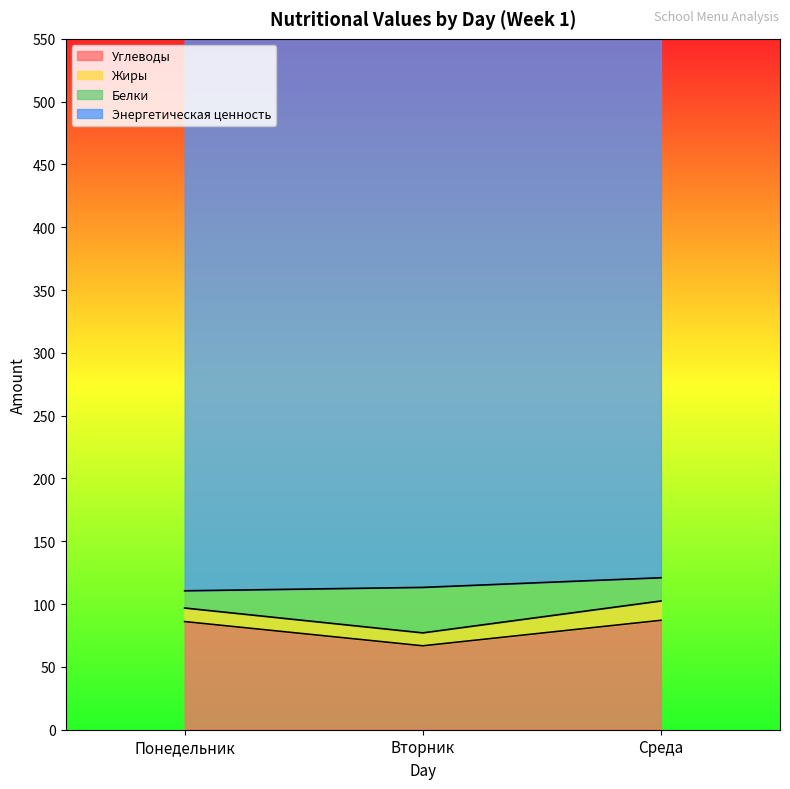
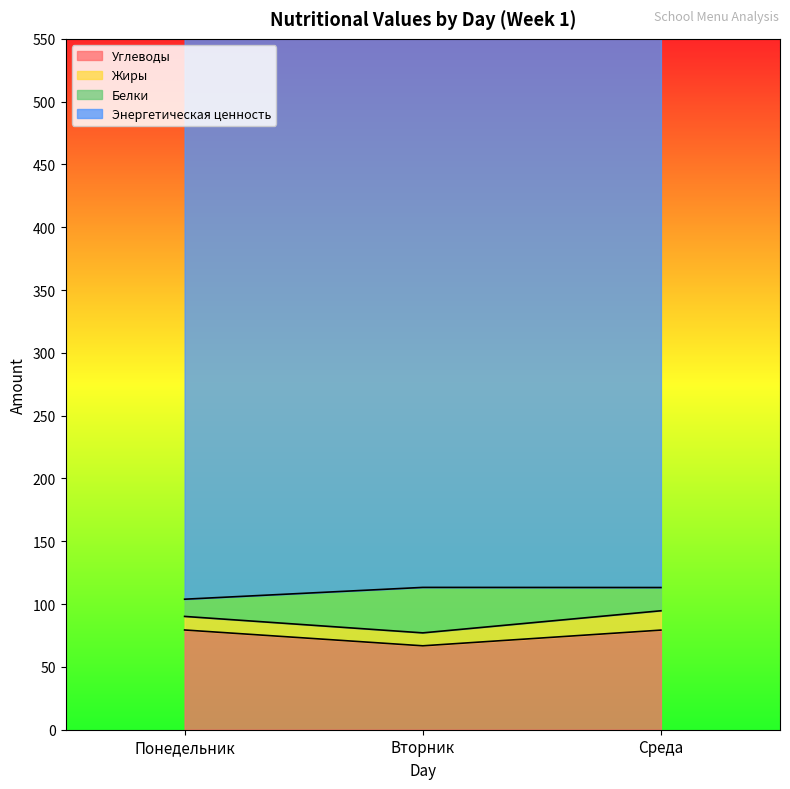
Углеводы, Понедельник: 86 -> 79
Углеводы, Среда: 87 -> 79
